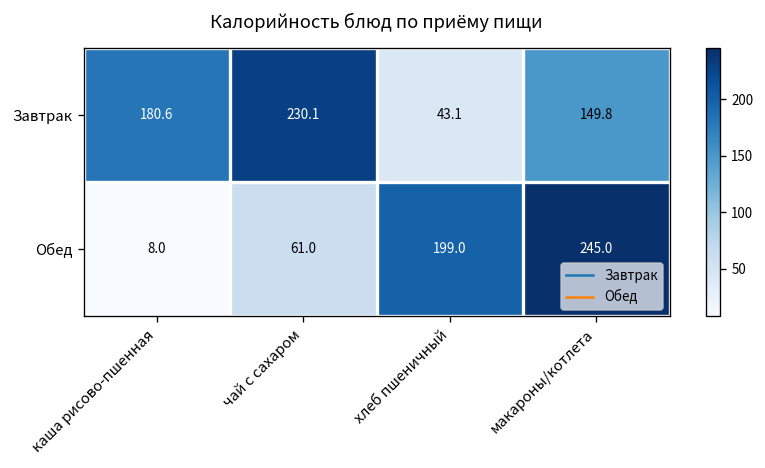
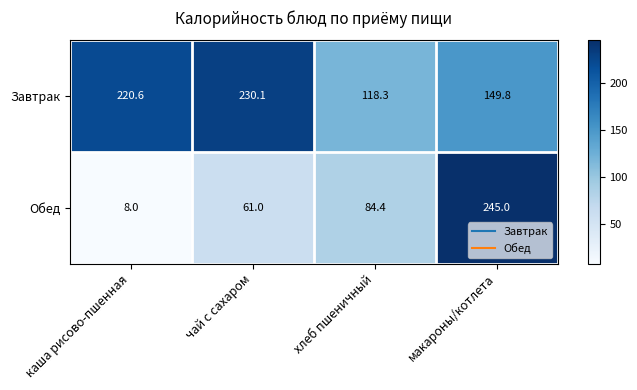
Завтрак, каша рисово-пшенная: 180.6 -> 220.6
Завтрак, хлеб пшеничный: 43.1 -> 118.3
Обед, хлеб пшеничный: 199.0 -> 84.4
